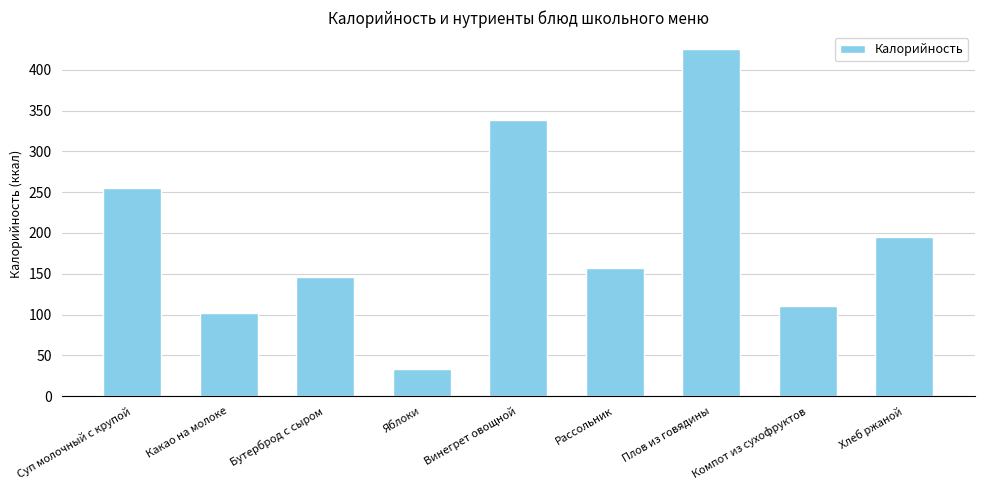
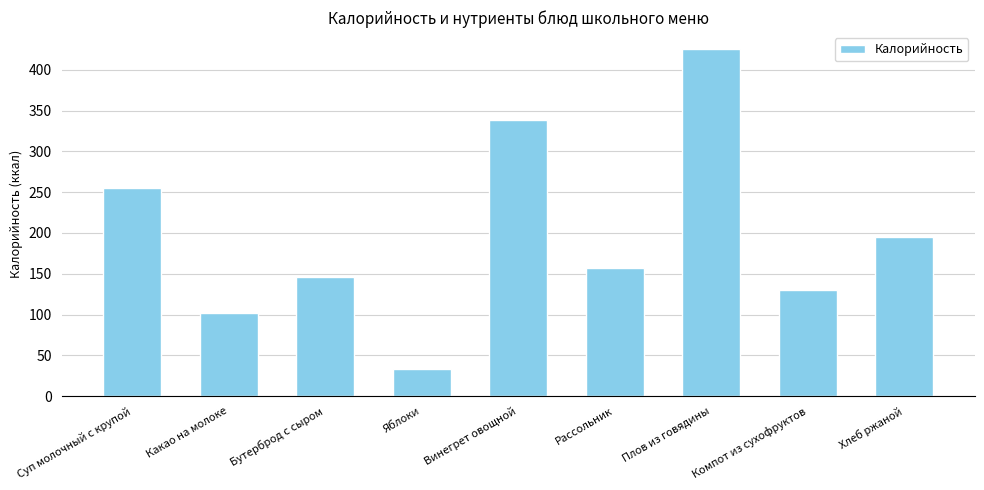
Компот из сухофруктов: 110 -> 130
